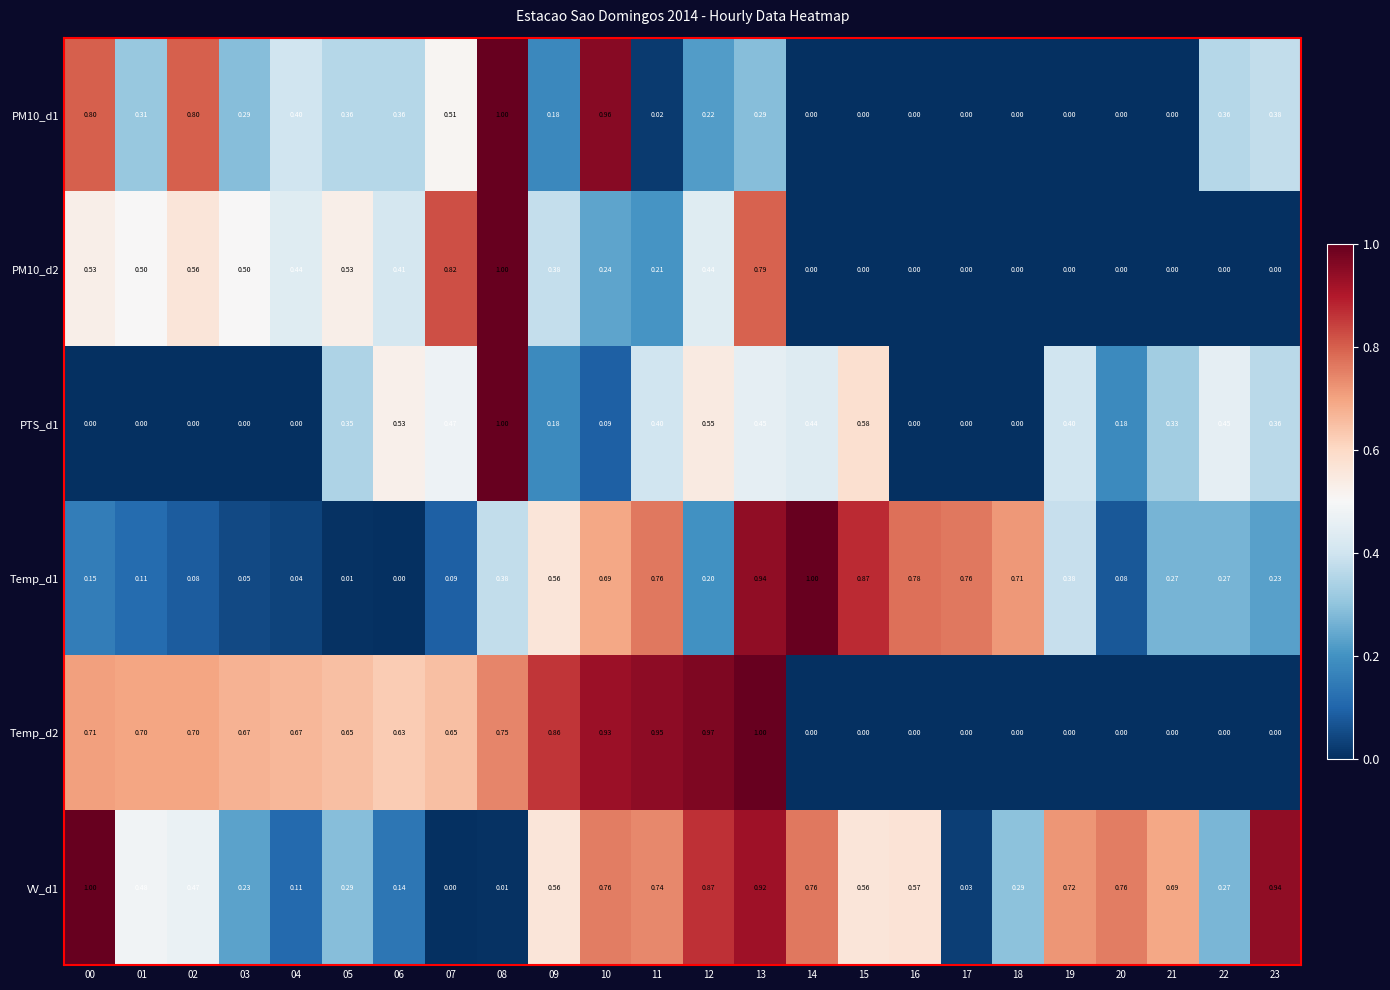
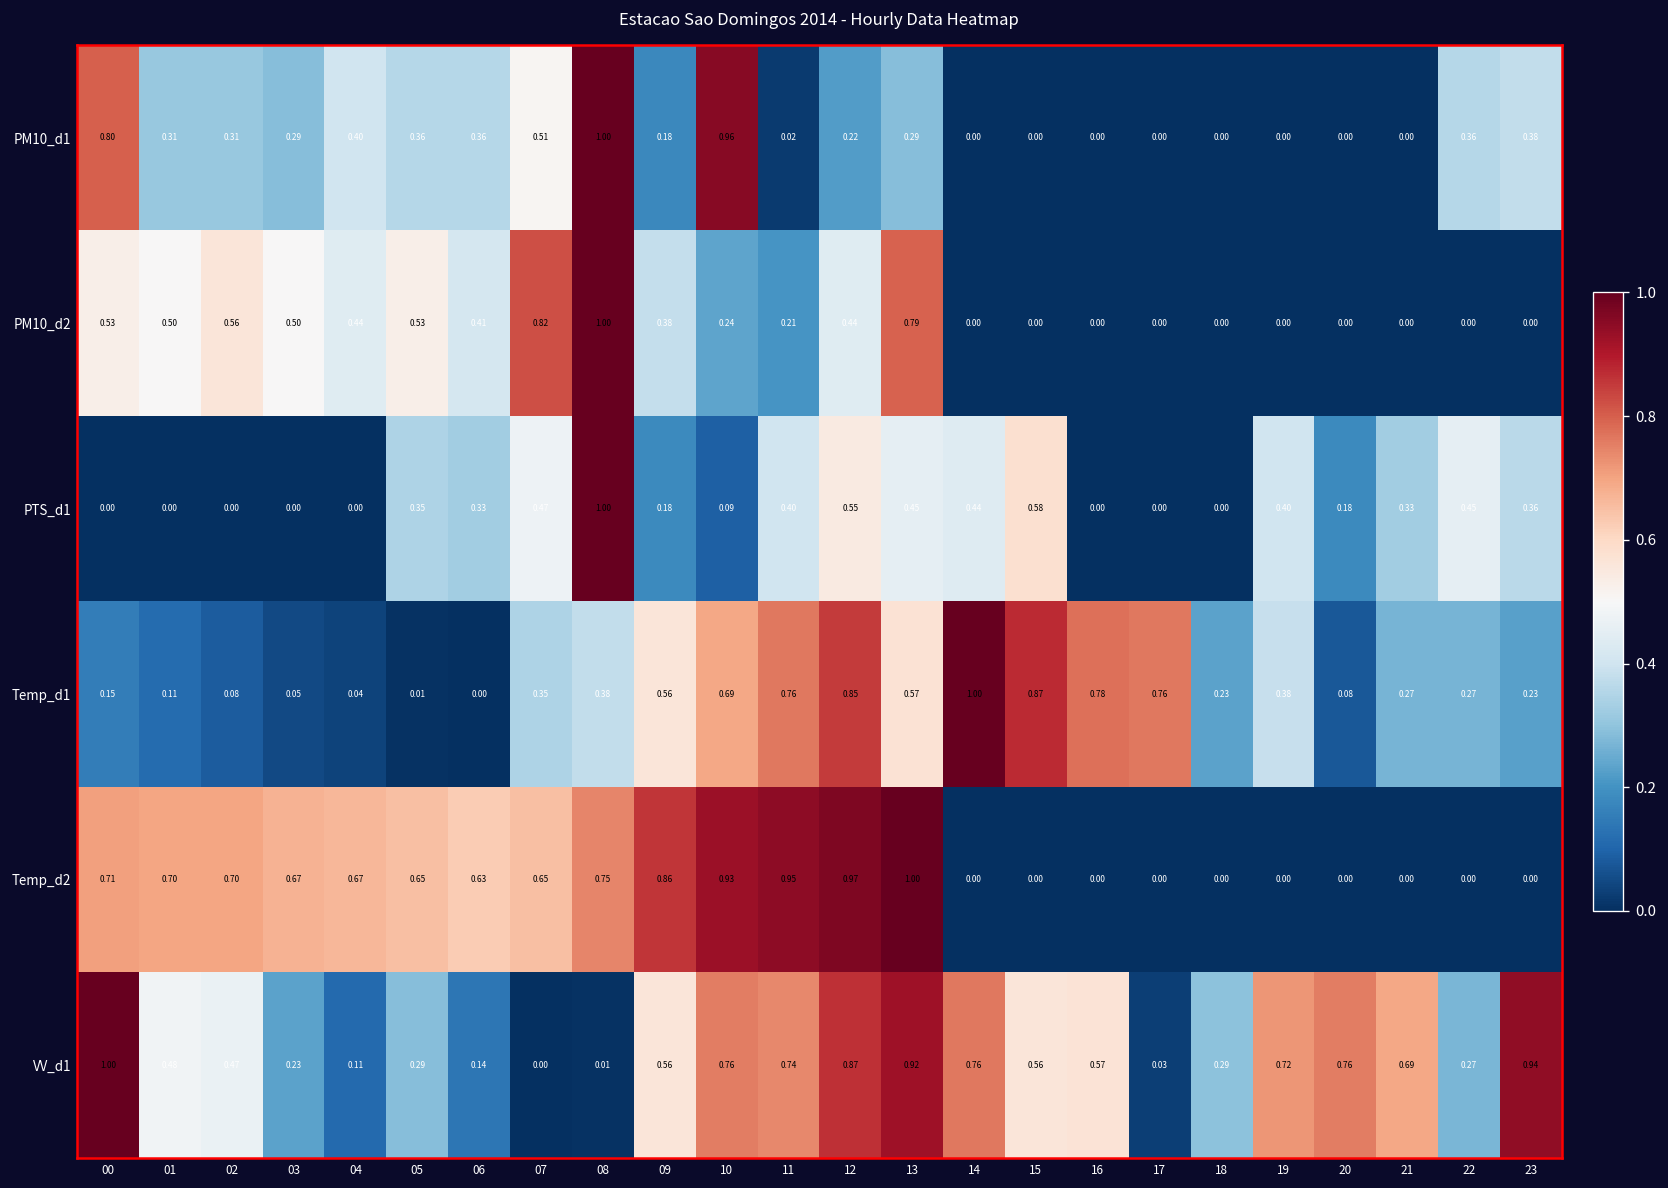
PM10_d1, 02: 0.80 -> 0.31
PTS_d1, 06: 0.53 -> 0.33
Temp_d1, 07: 0.09 -> 0.35
Temp_d1, 12: 0.20 -> 0.85
Temp_d1, 13: 0.94 -> 0.57
Temp_d1, 18: 0.71 -> 0.23
